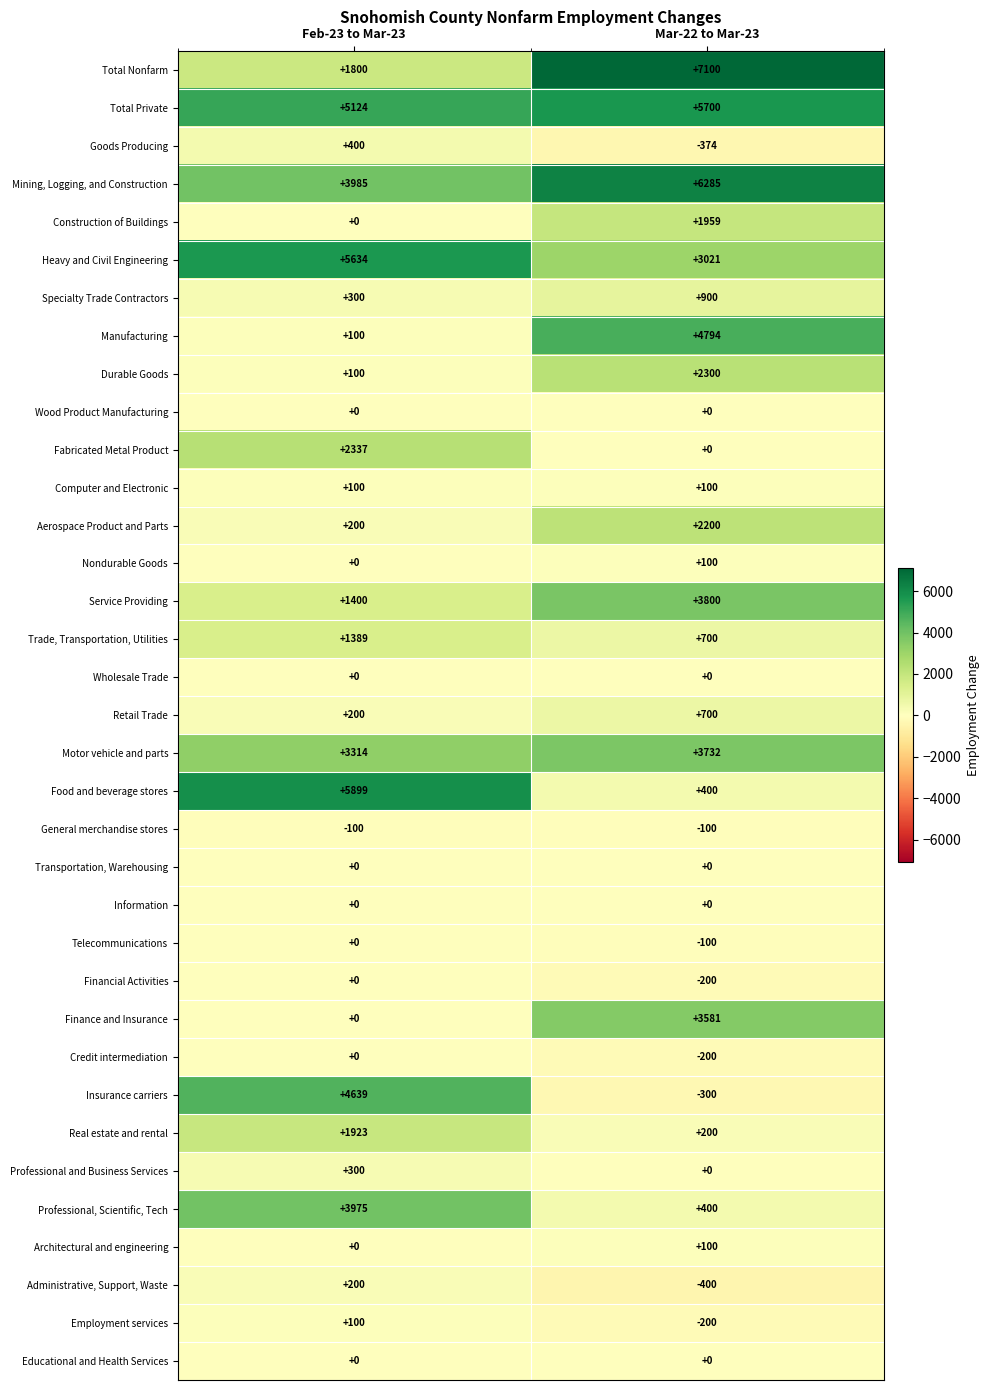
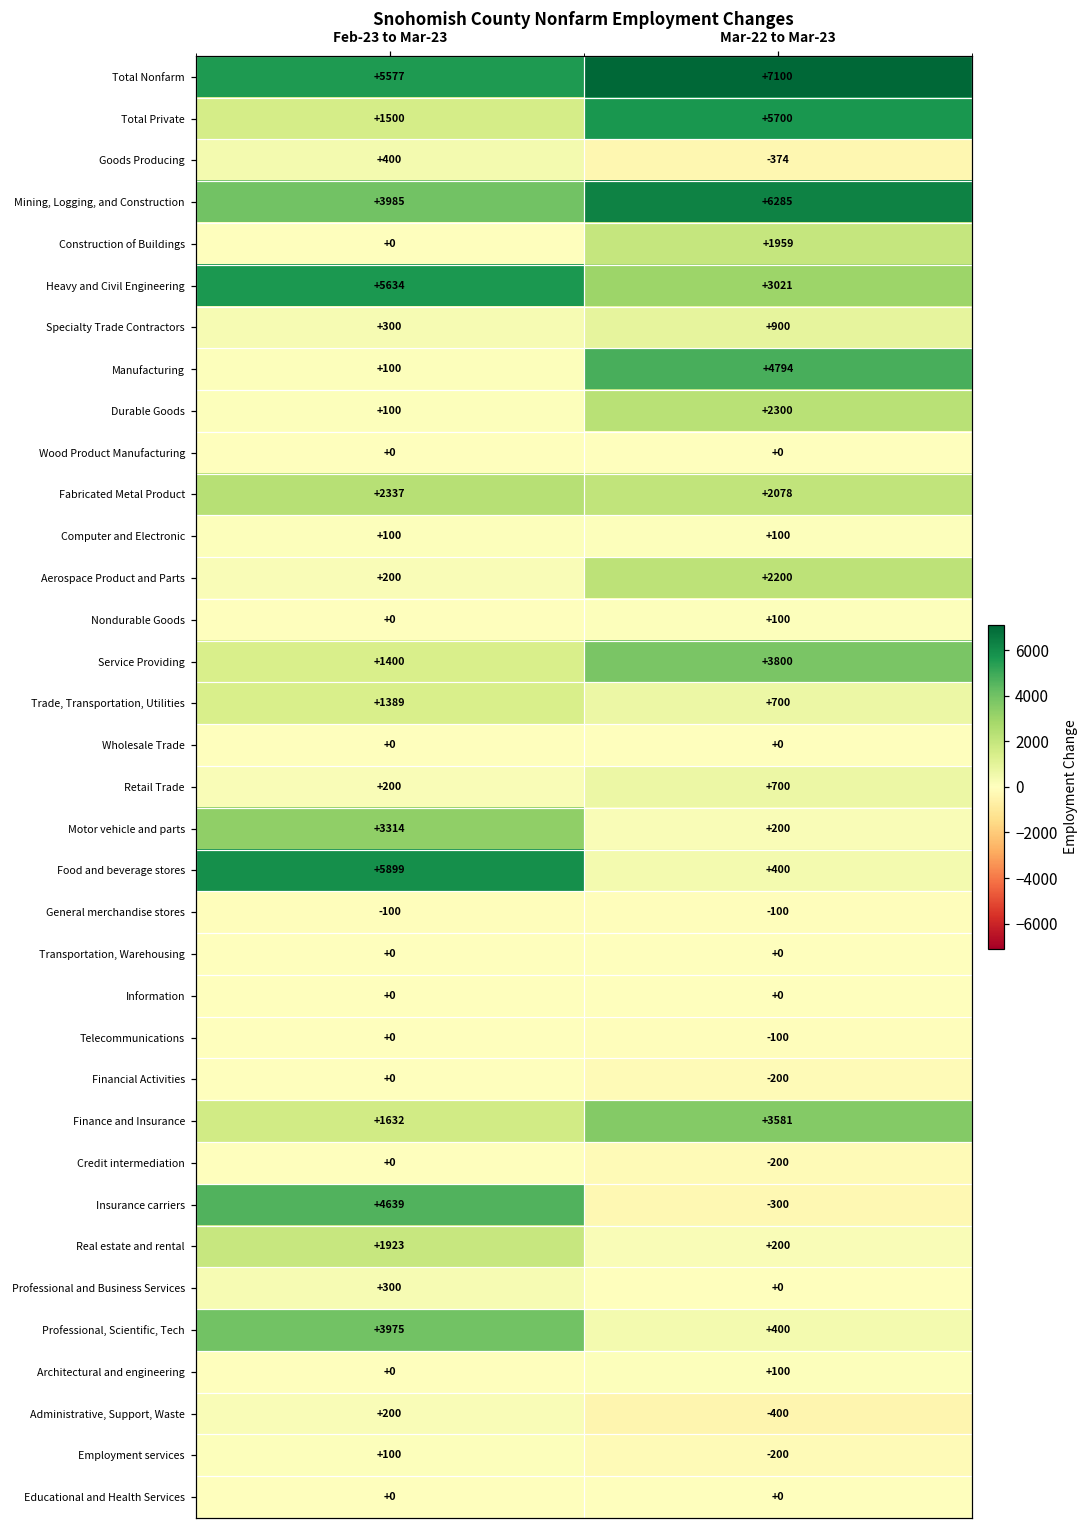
Total Nonfarm, Feb-23 to Mar-23: +1800 -> +5577
Total Private, Feb-23 to Mar-23: +5124 -> +1500
Fabricated Metal Product, Mar-22 to Mar-23: +0 -> +2078
Motor vehicle and parts, Mar-22 to Mar-23: +3732 -> +200
Finance and Insurance, Feb-23 to Mar-23: +0 -> +1632
